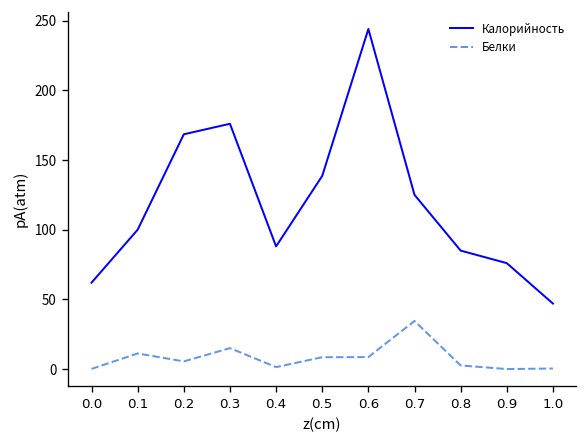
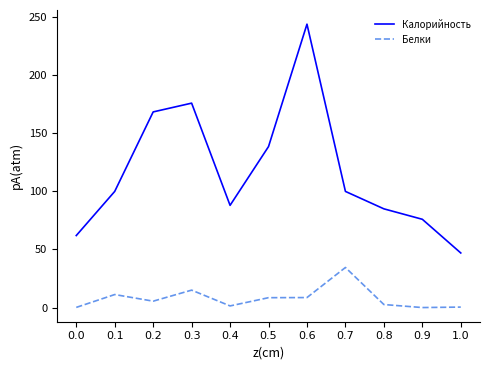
Калорийность, 0.7: 125 -> 100
